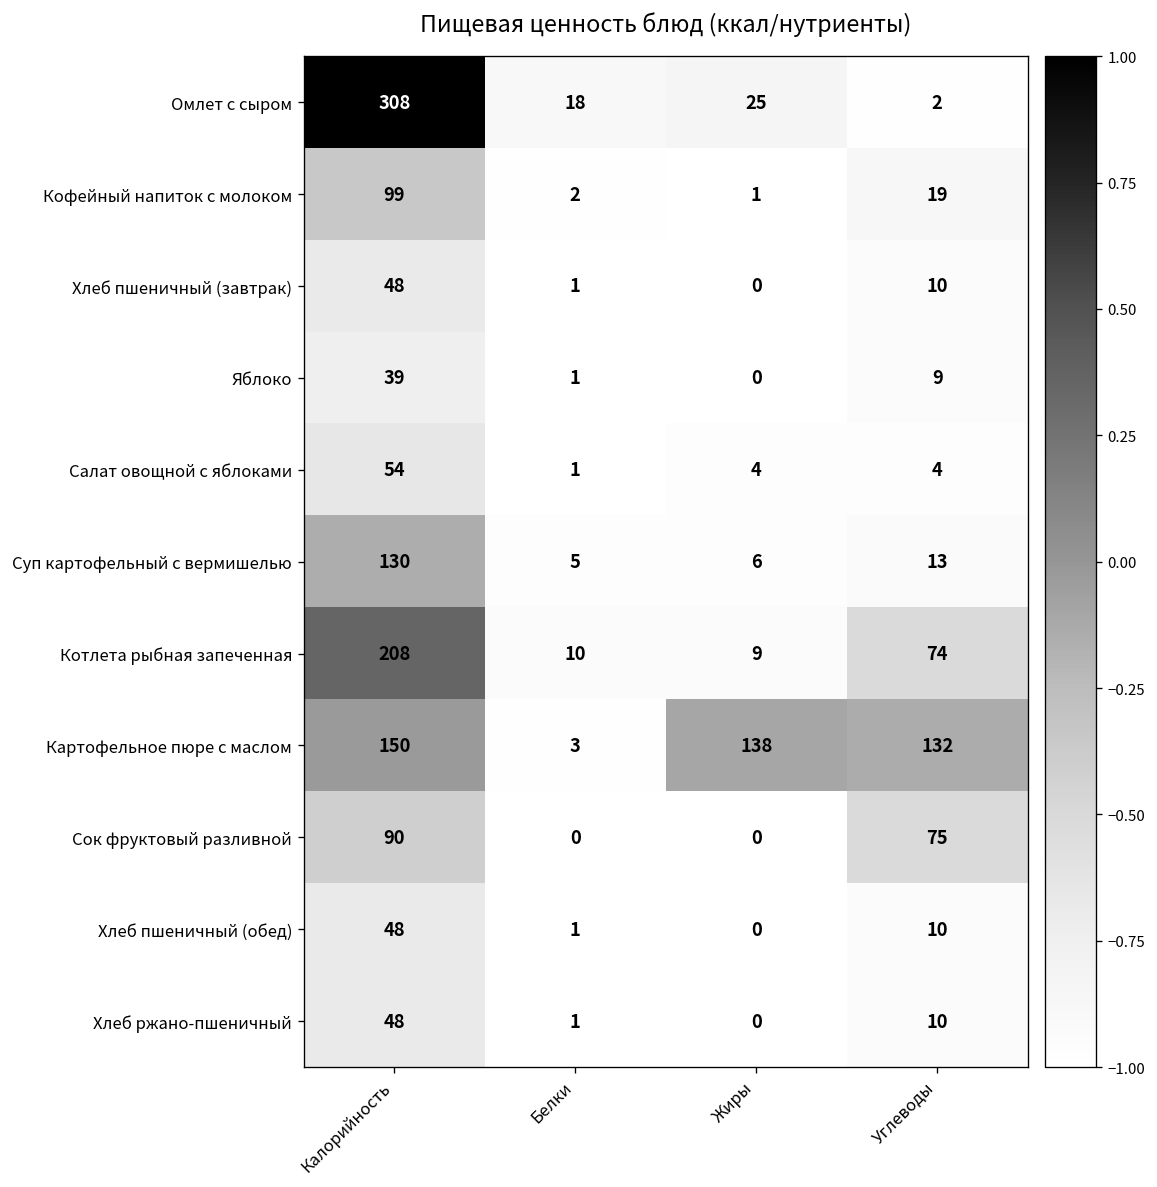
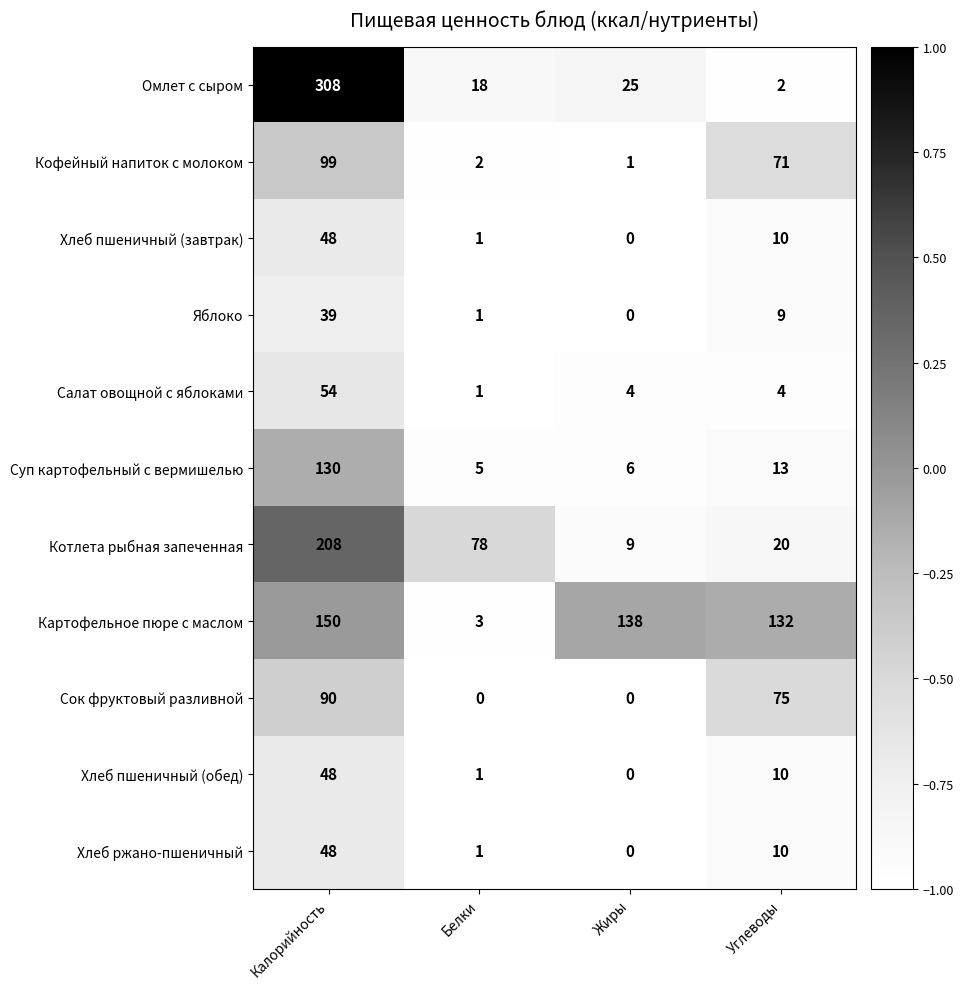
Кофейный напиток с молоком, Углеводы: 19 -> 71
Котлета рыбная запеченная, Белки: 10 -> 78
Котлета рыбная запеченная, Углеводы: 74 -> 20
